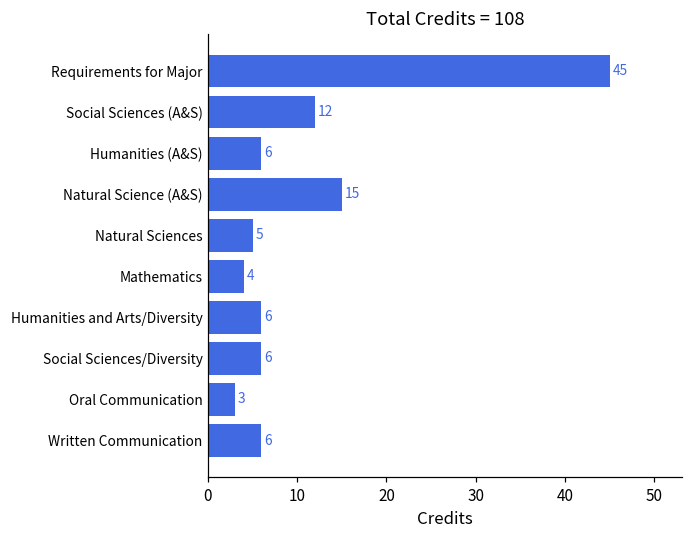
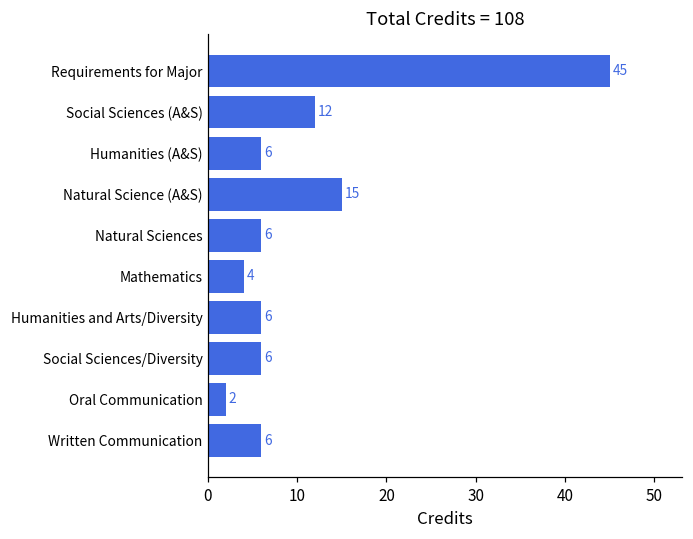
Natural Sciences: 5 -> 6
Oral Communication: 3 -> 2
